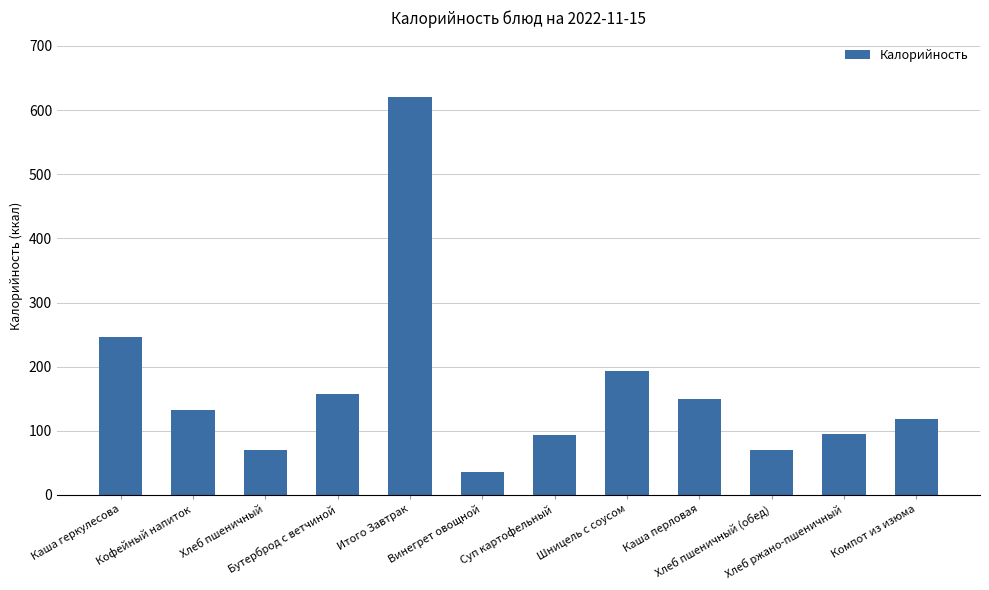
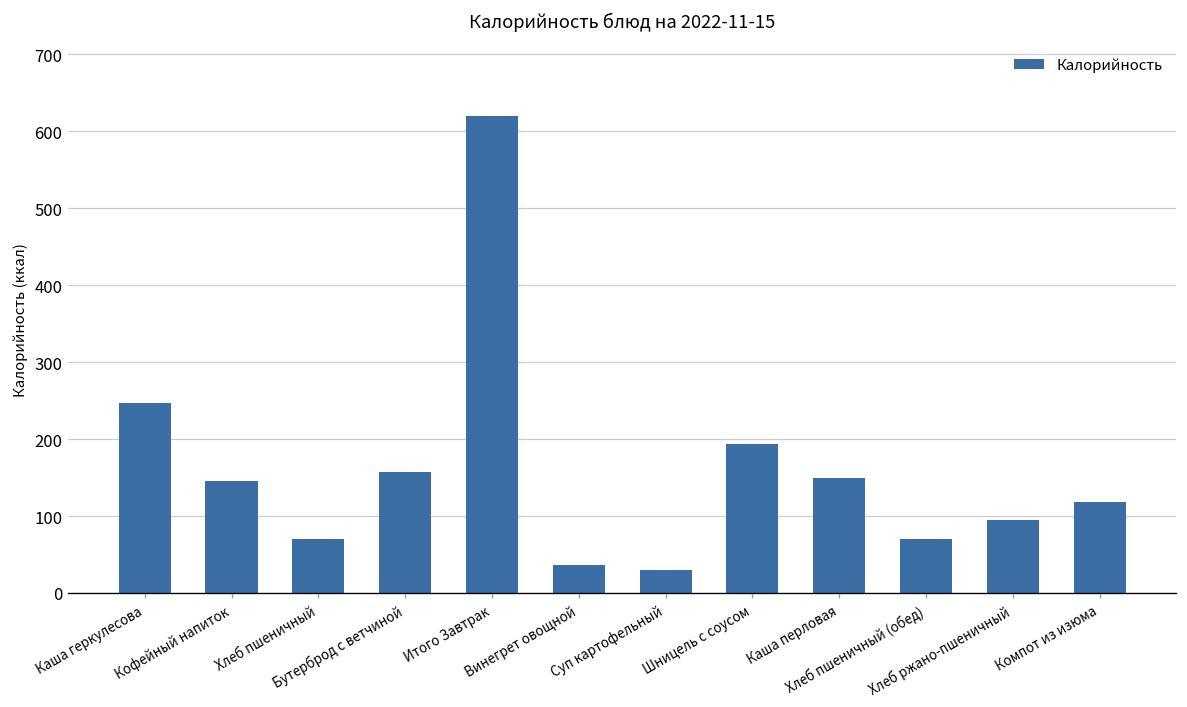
Кофейный напиток: 130 -> 150
Суп картофельный: 90 -> 30
